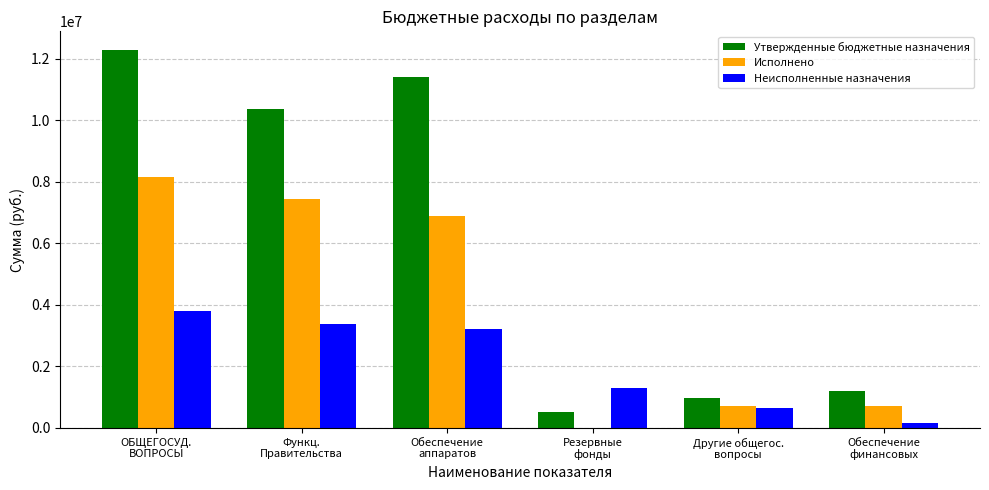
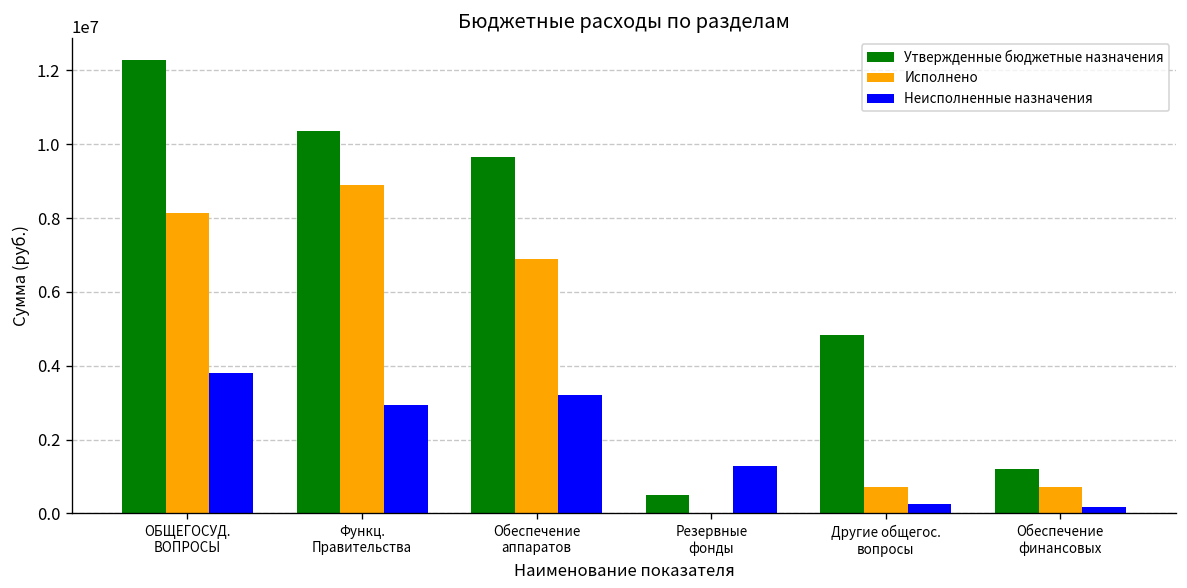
Исполнено, Функц. Правительства: 7400000 -> 8900000
Неисполненные назначения, Функц. Правительства: 3400000 -> 2900000
Утвержденные бюджетные назначения, Обеспечение аппаратов: 11400000 -> 9700000
Утвержденные бюджетные назначения, Другие общегос. вопросы: 1000000 -> 4800000
Неисполненные назначения, Другие общегос. вопросы: 700000 -> 200000
